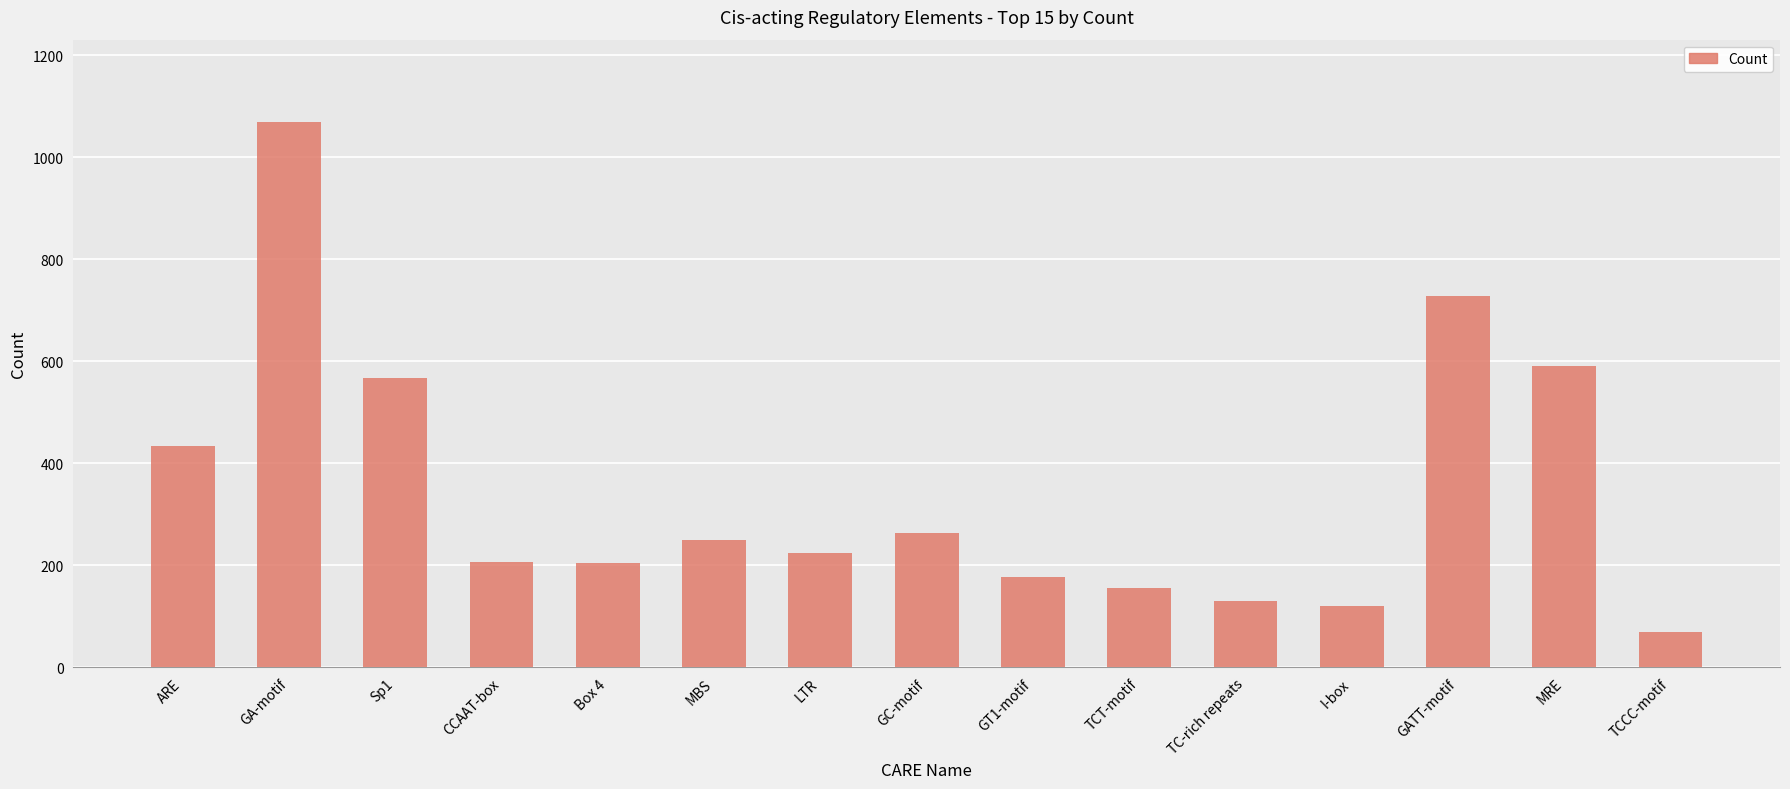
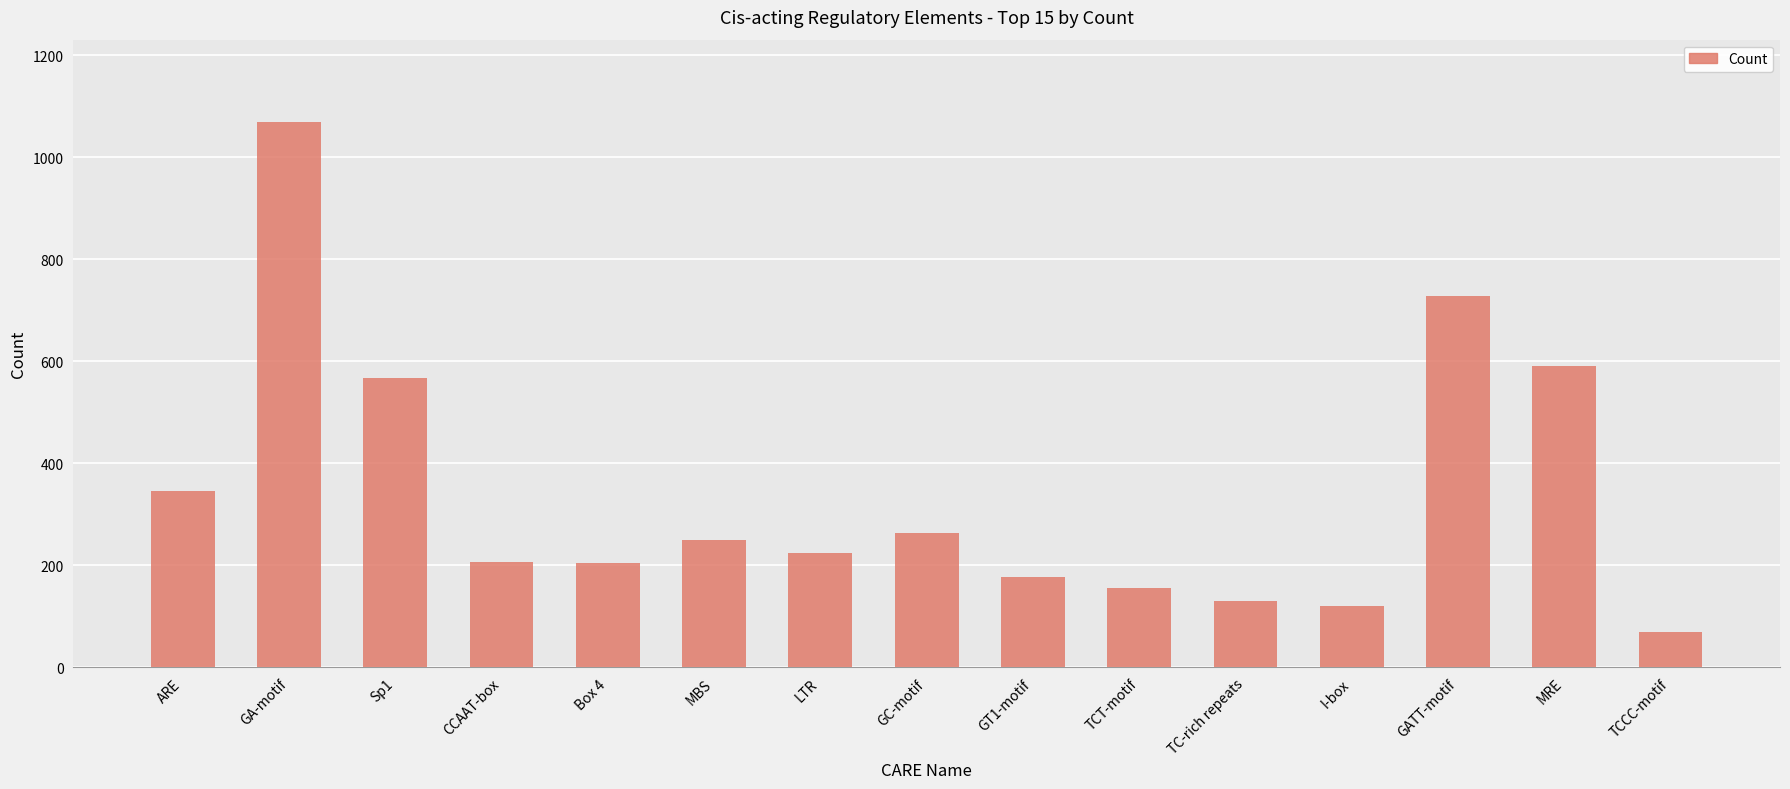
ARE: 430 -> 350
